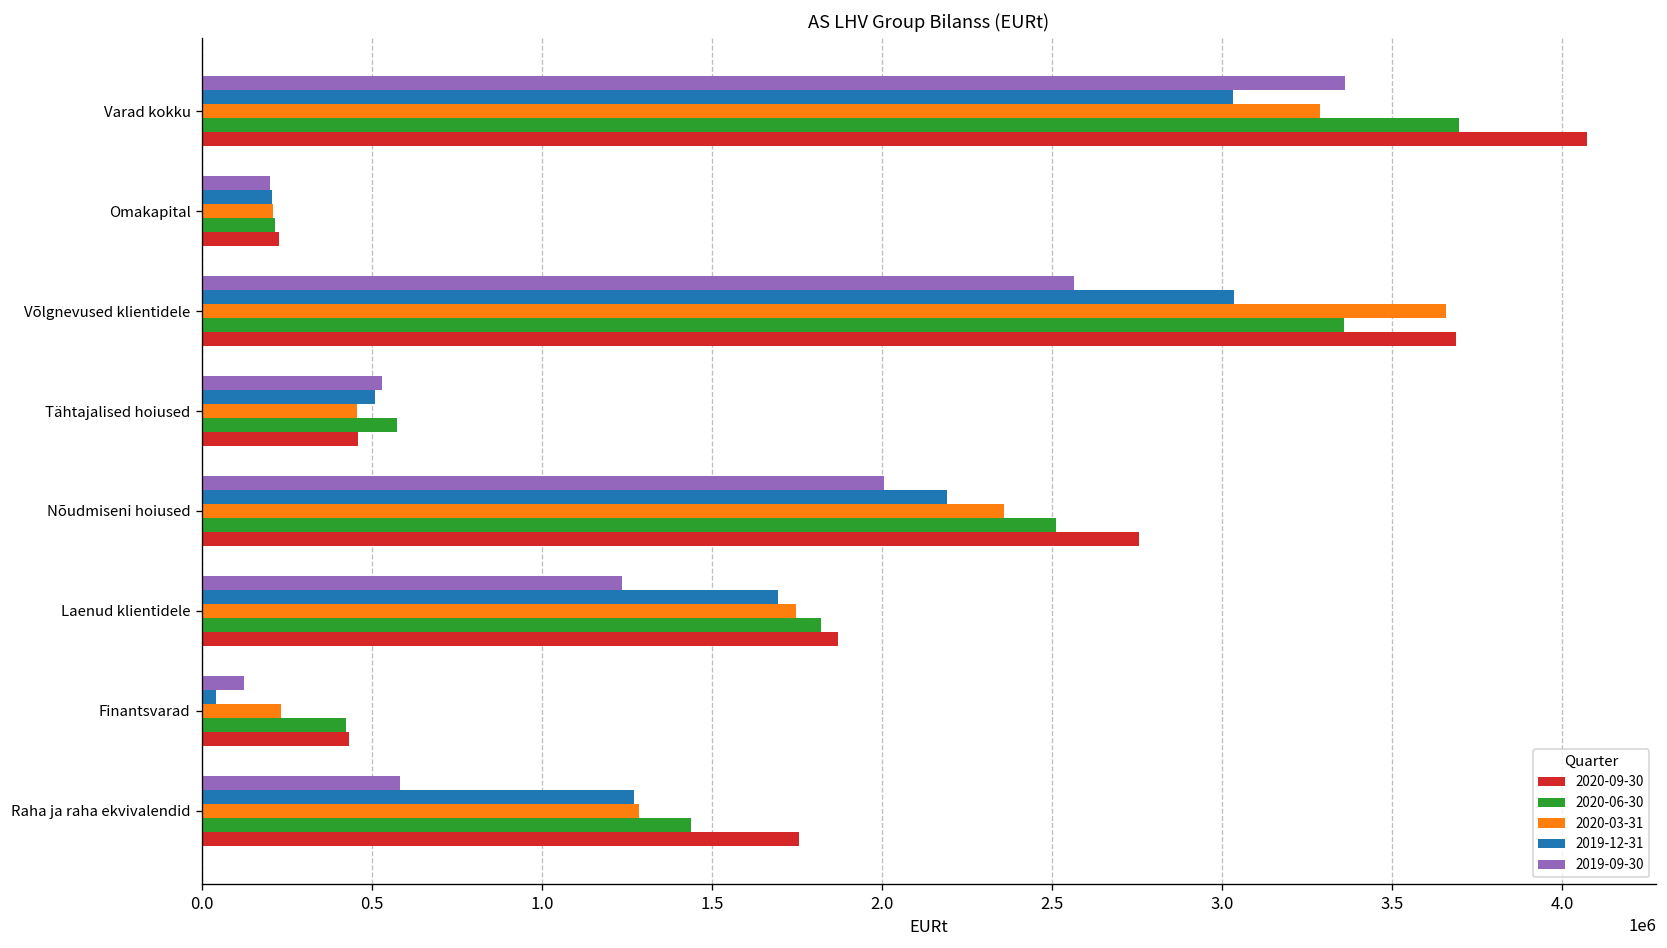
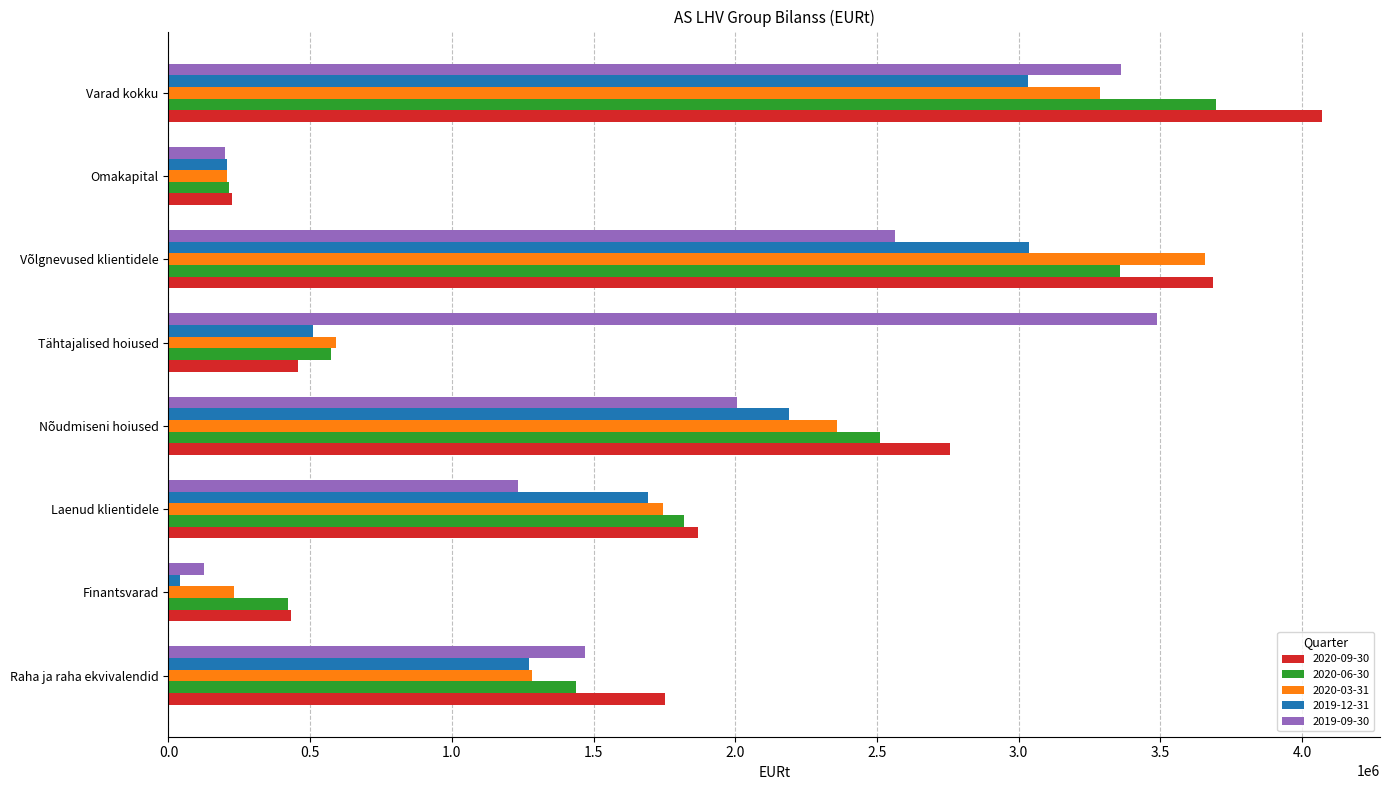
2019-09-30, Tähtajalised hoiused: 530000 -> 3490000
2020-03-31, Tähtajalised hoiused: 450000 -> 590000
2019-09-30, Raha ja raha ekvivalendid: 580000 -> 1470000
